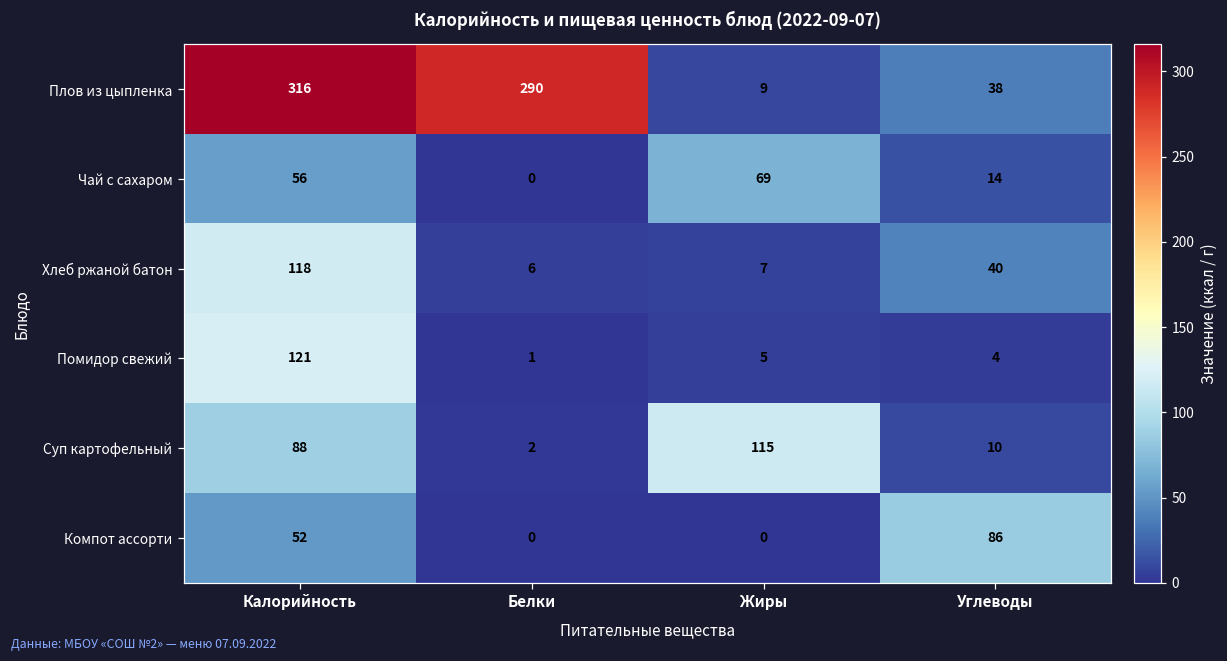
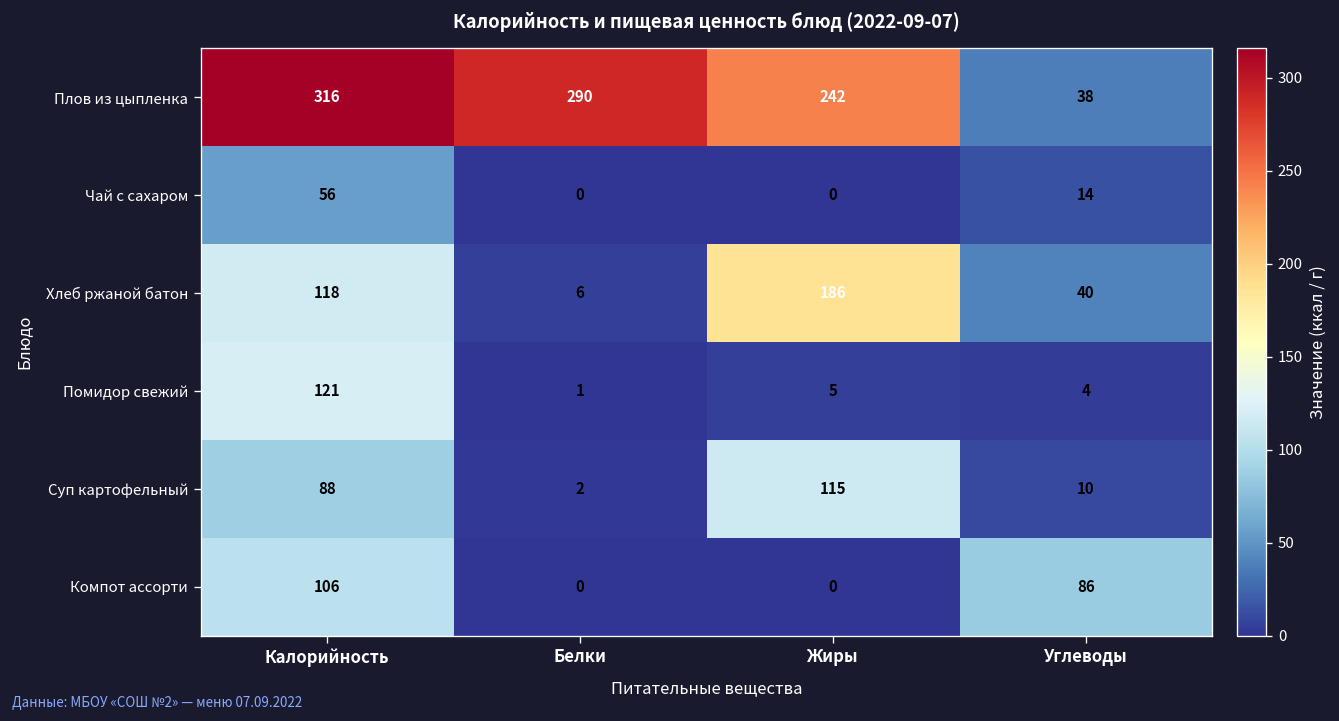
Плов из цыпленка, Жиры: 9 -> 242
Чай с сахаром, Жиры: 69 -> 0
Хлеб ржаной батон, Жиры: 7 -> 186
Компот ассорти, Калорийность: 52 -> 106
